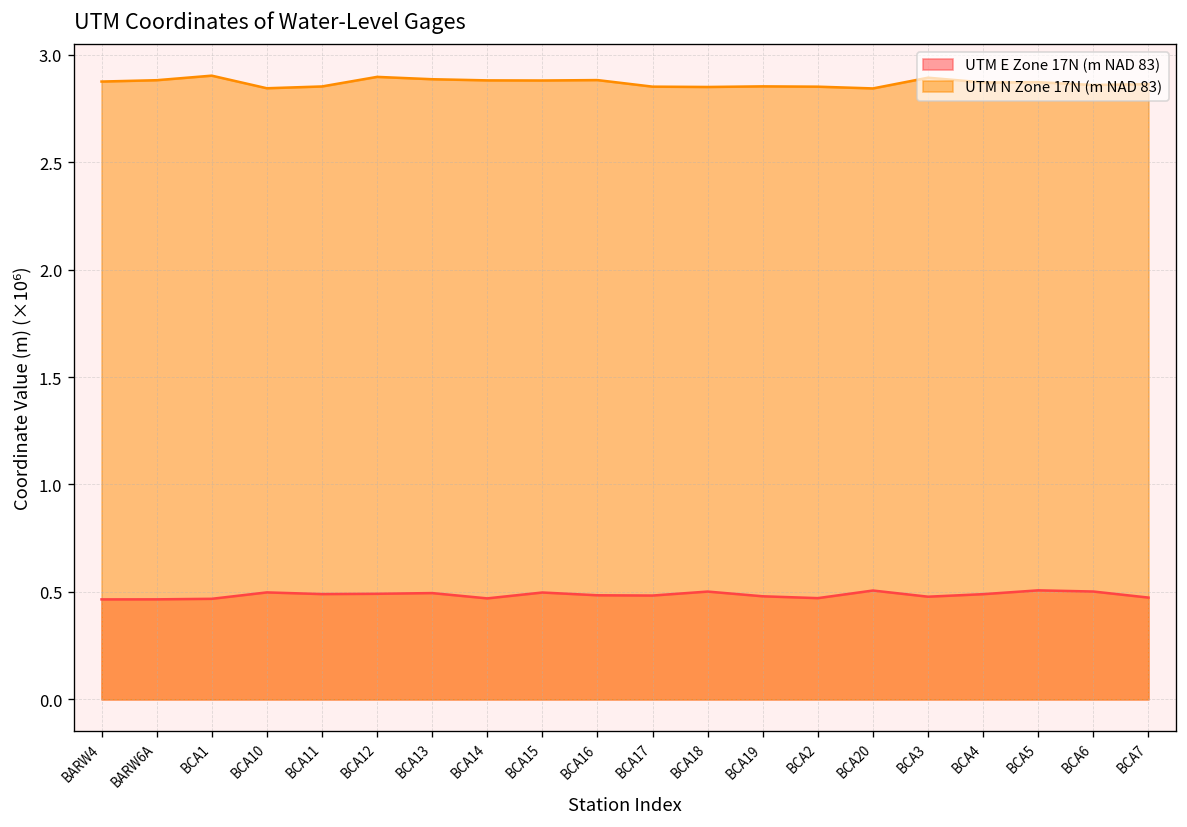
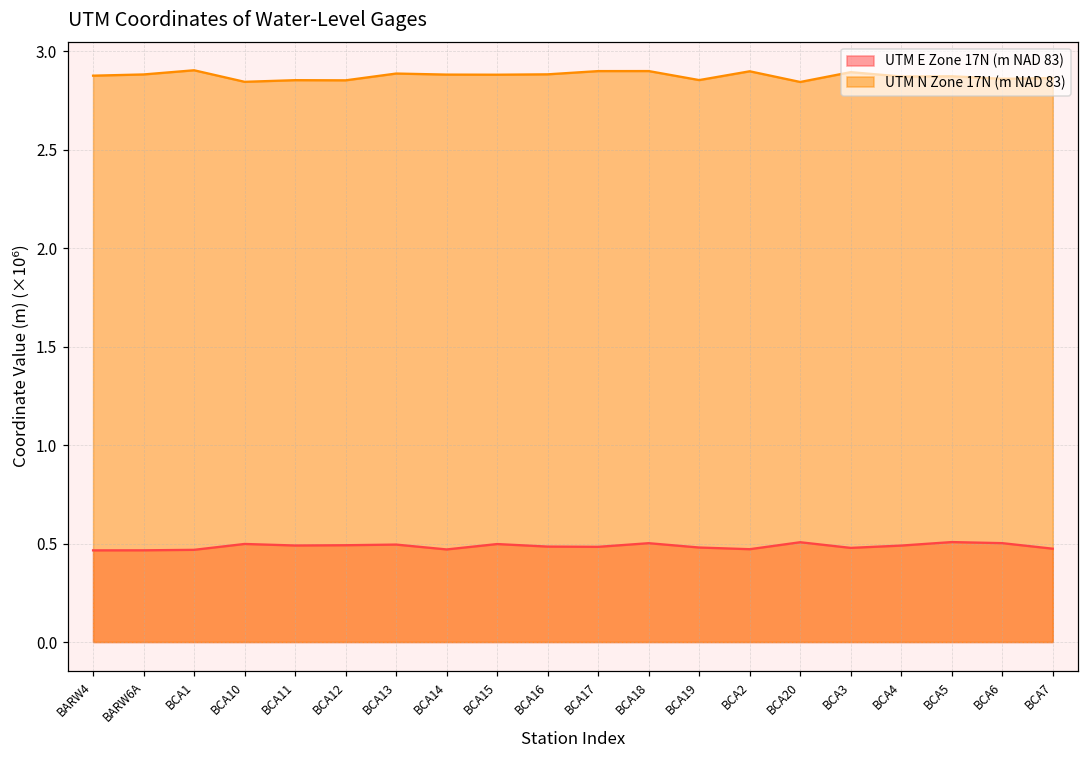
UTM N Zone 17N (m NAD 83), BCA12: 2.90 -> 2.85
UTM N Zone 17N (m NAD 83), BCA17: 2.85 -> 2.90
UTM N Zone 17N (m NAD 83), BCA18: 2.85 -> 2.90
UTM N Zone 17N (m NAD 83), BCA2: 2.85 -> 2.90
